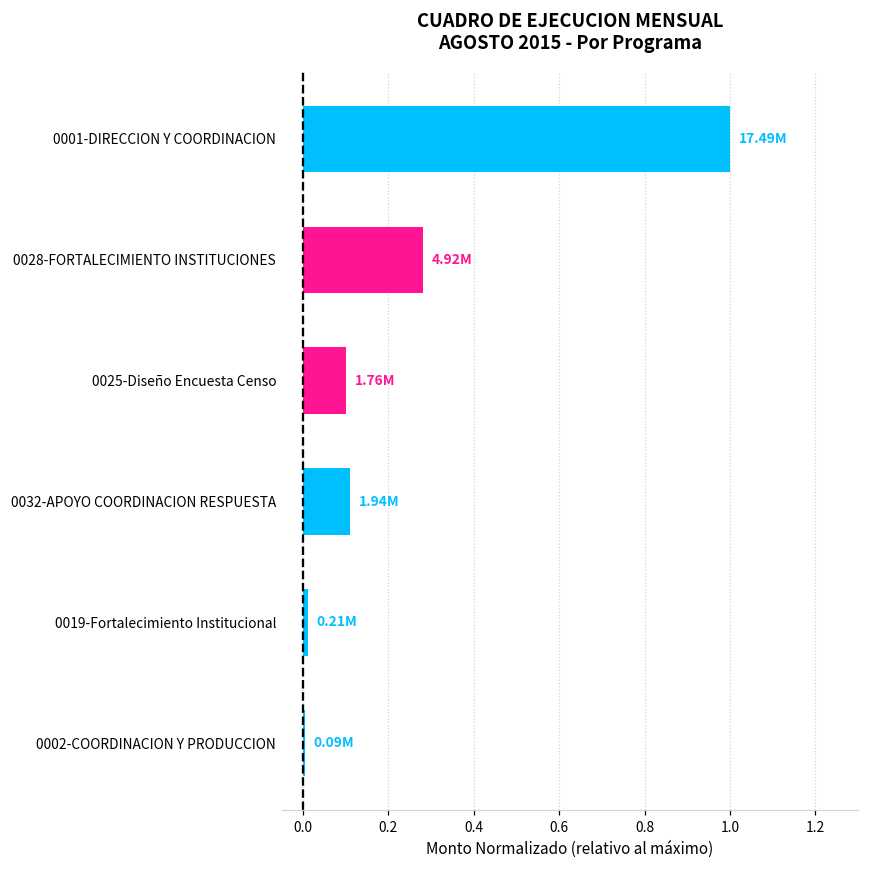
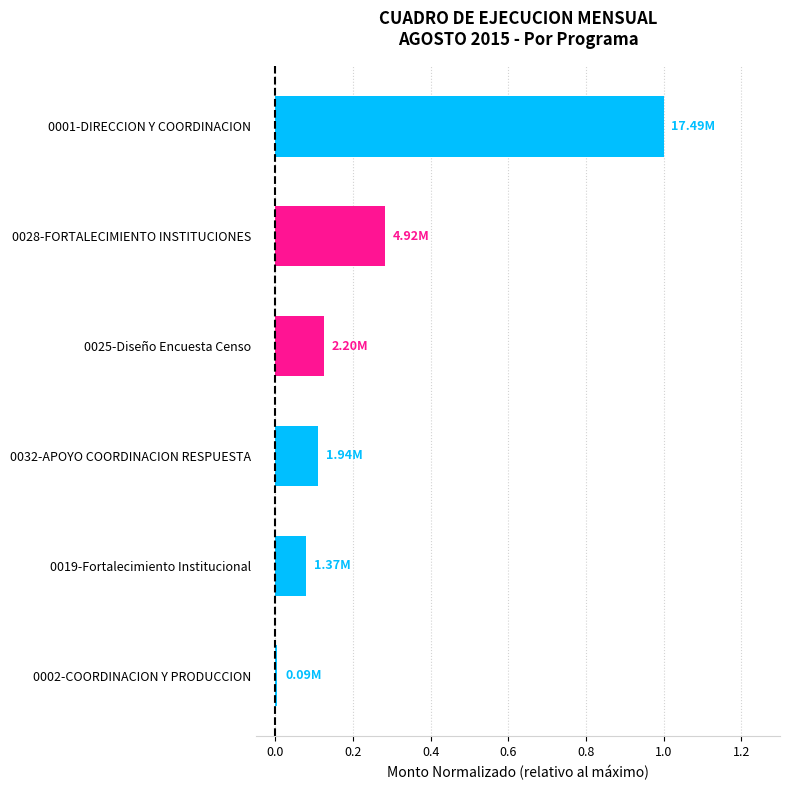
0025-Diseño Encuesta Censo: 1.76M -> 2.20M
0019-Fortalecimiento Institucional: 0.21M -> 1.37M
